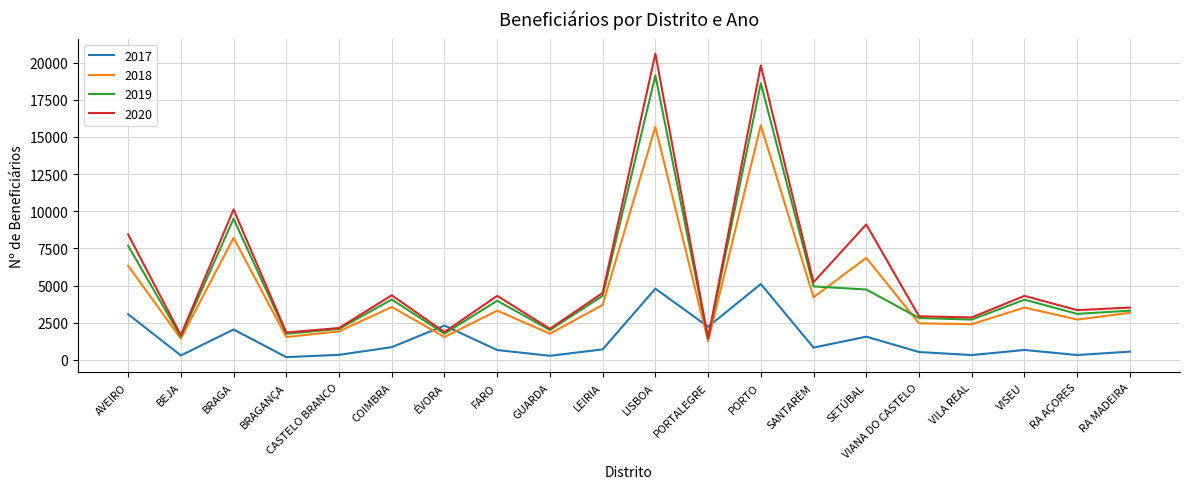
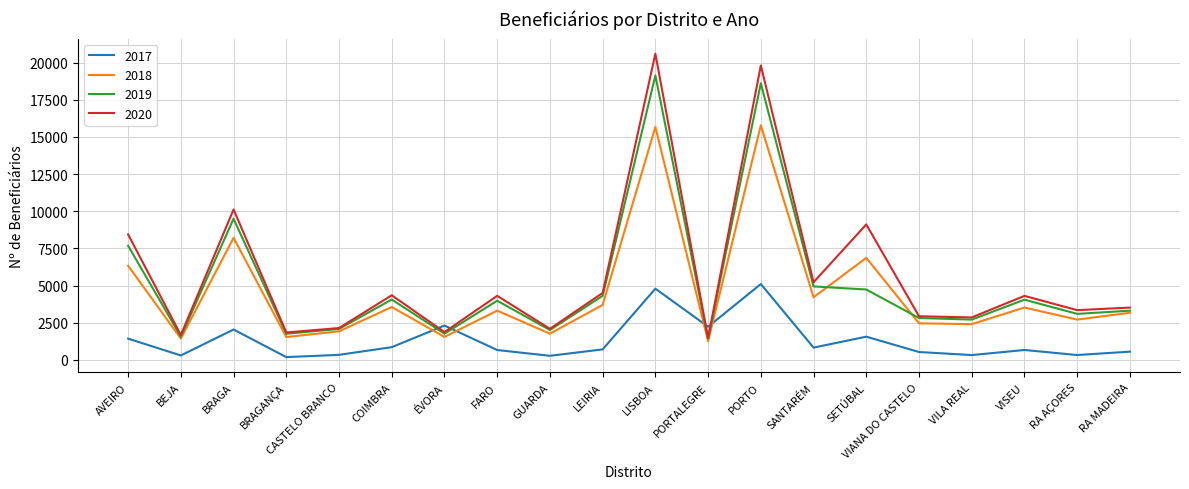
2017, AVEIRO: 3100 -> 1400
